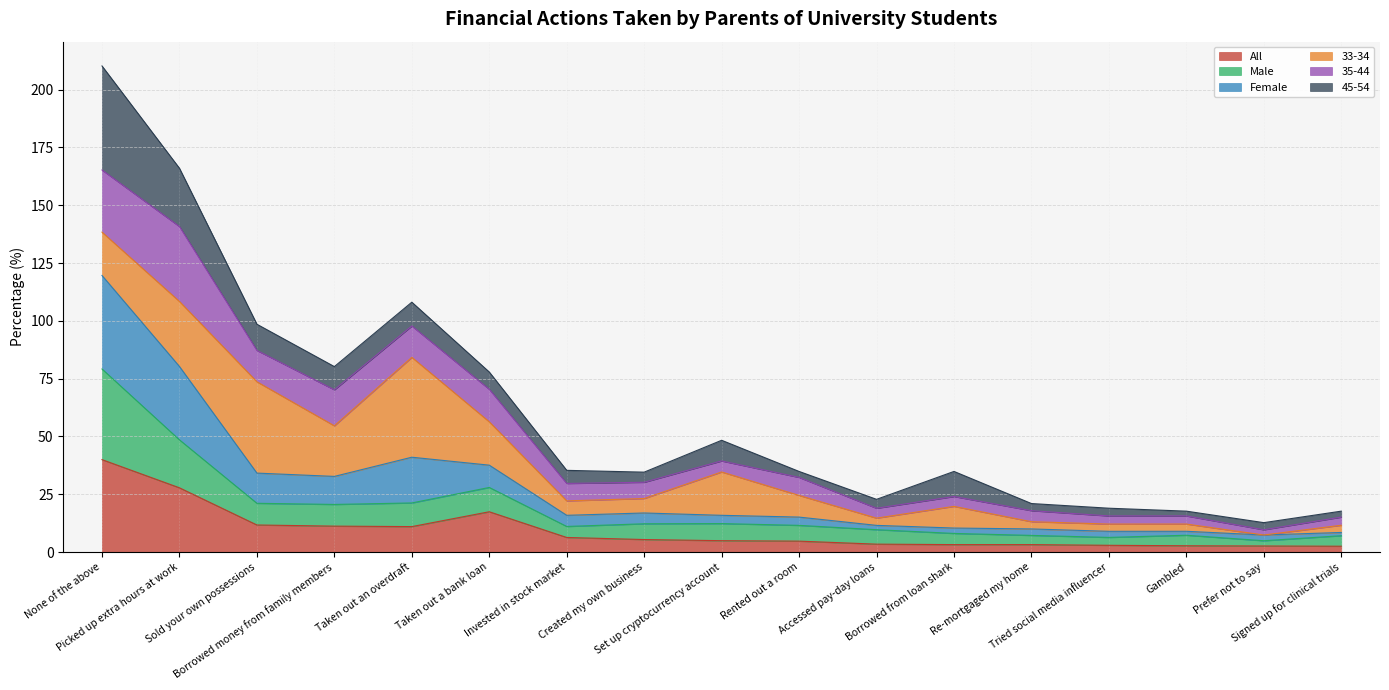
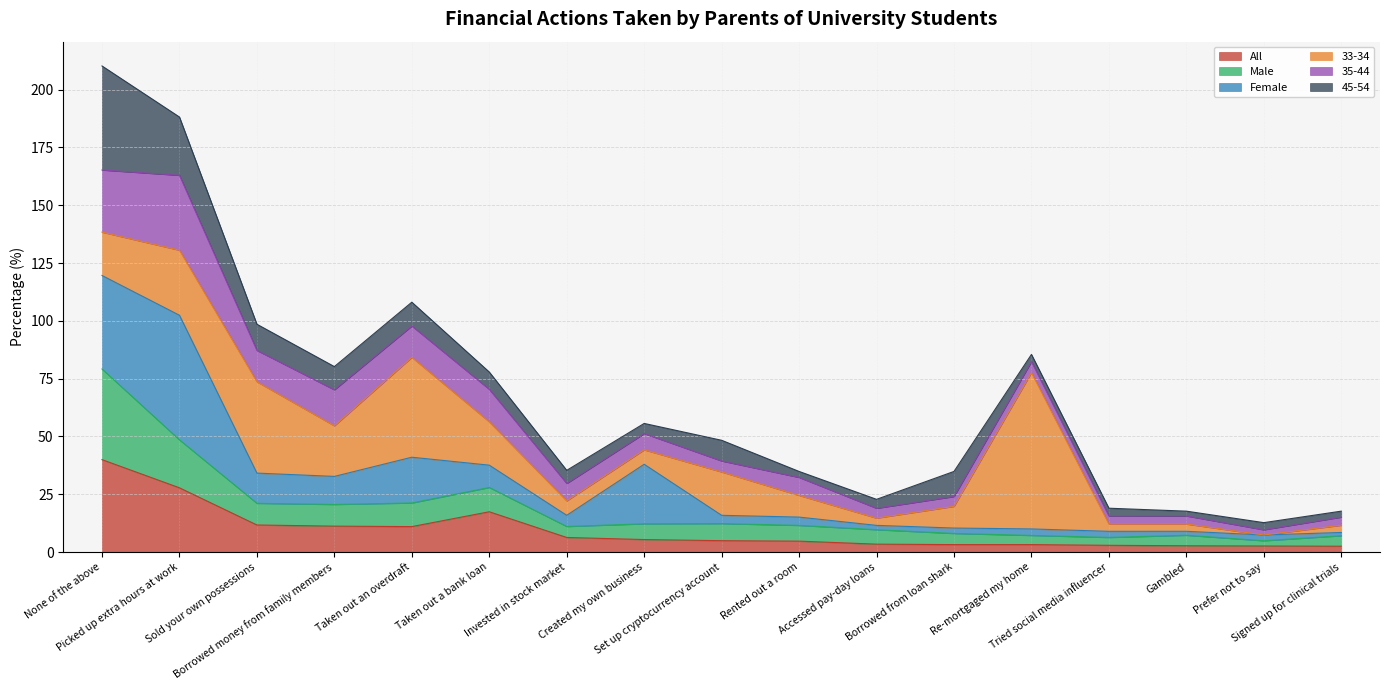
Female, Picked up extra hours at work: 32 -> 54
Female, Created my own business: 5 -> 26
33-34, Re-mortgaged my home: 3 -> 68
